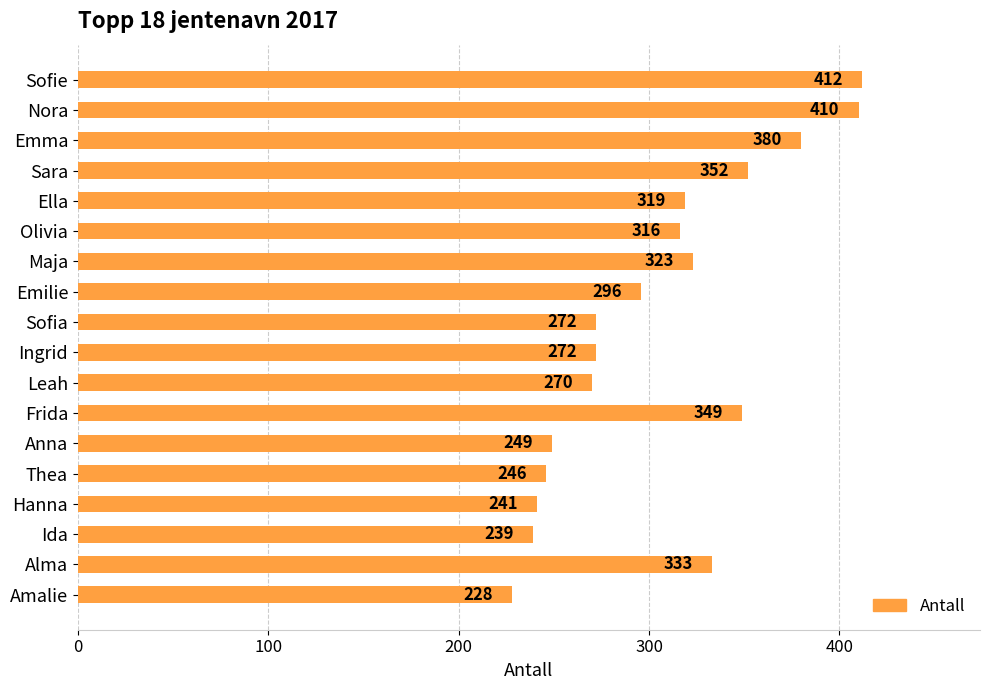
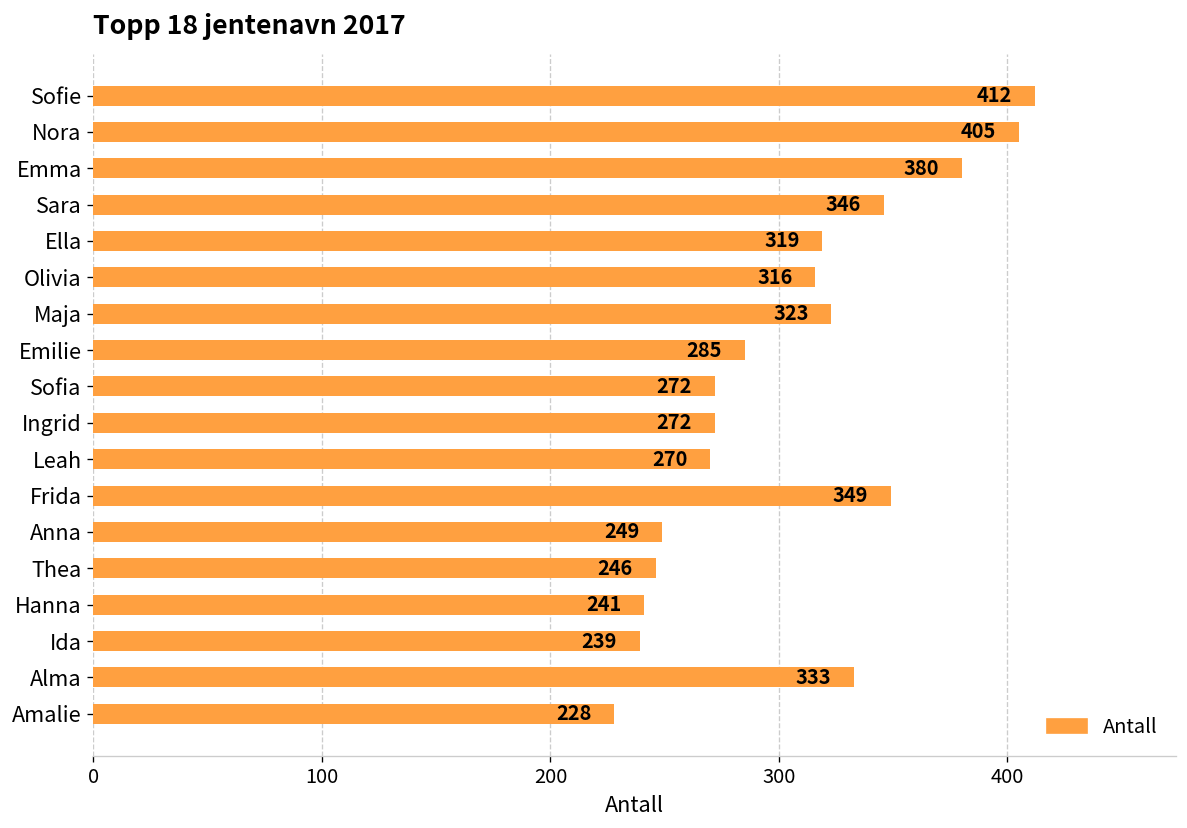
Nora: 410 -> 405
Sara: 352 -> 346
Emilie: 296 -> 285
